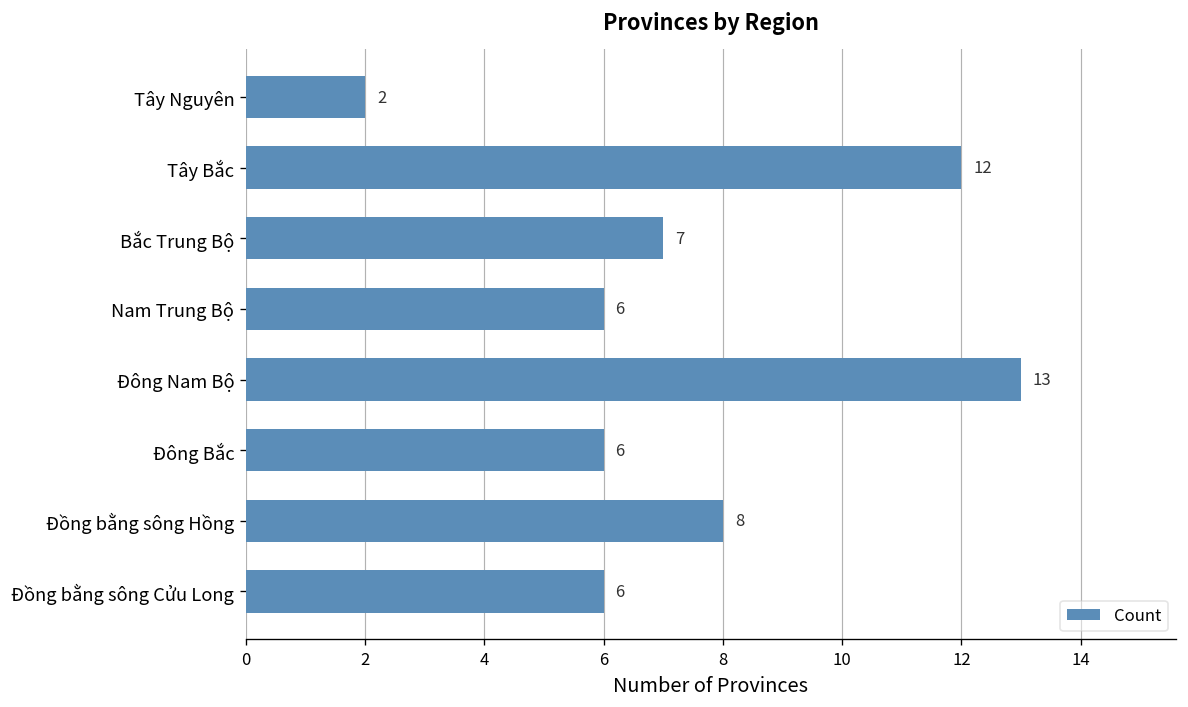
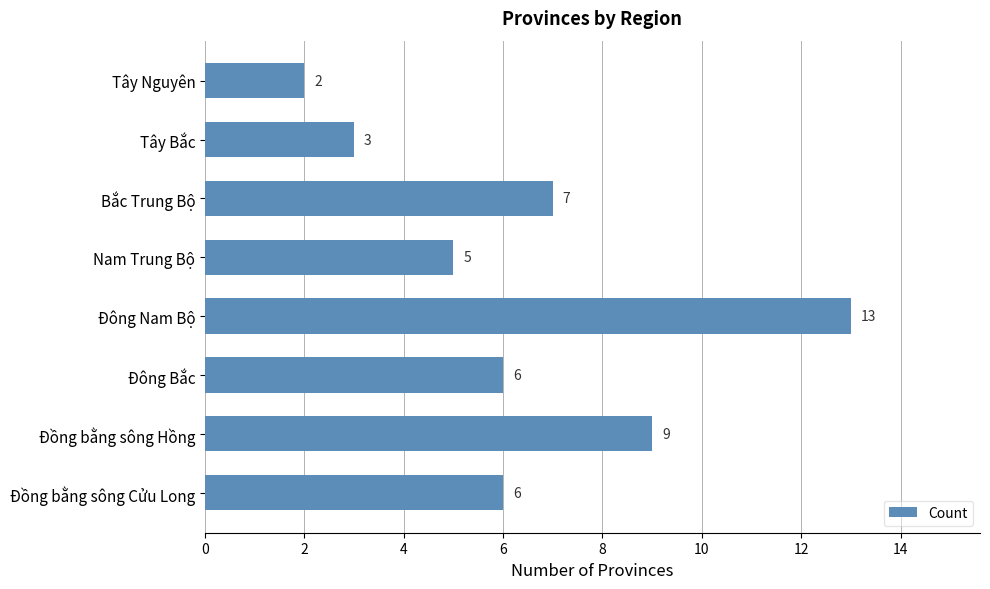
Tây Bắc: 12 -> 3
Nam Trung Bộ: 6 -> 5
Đồng bằng sông Hồng: 8 -> 9
